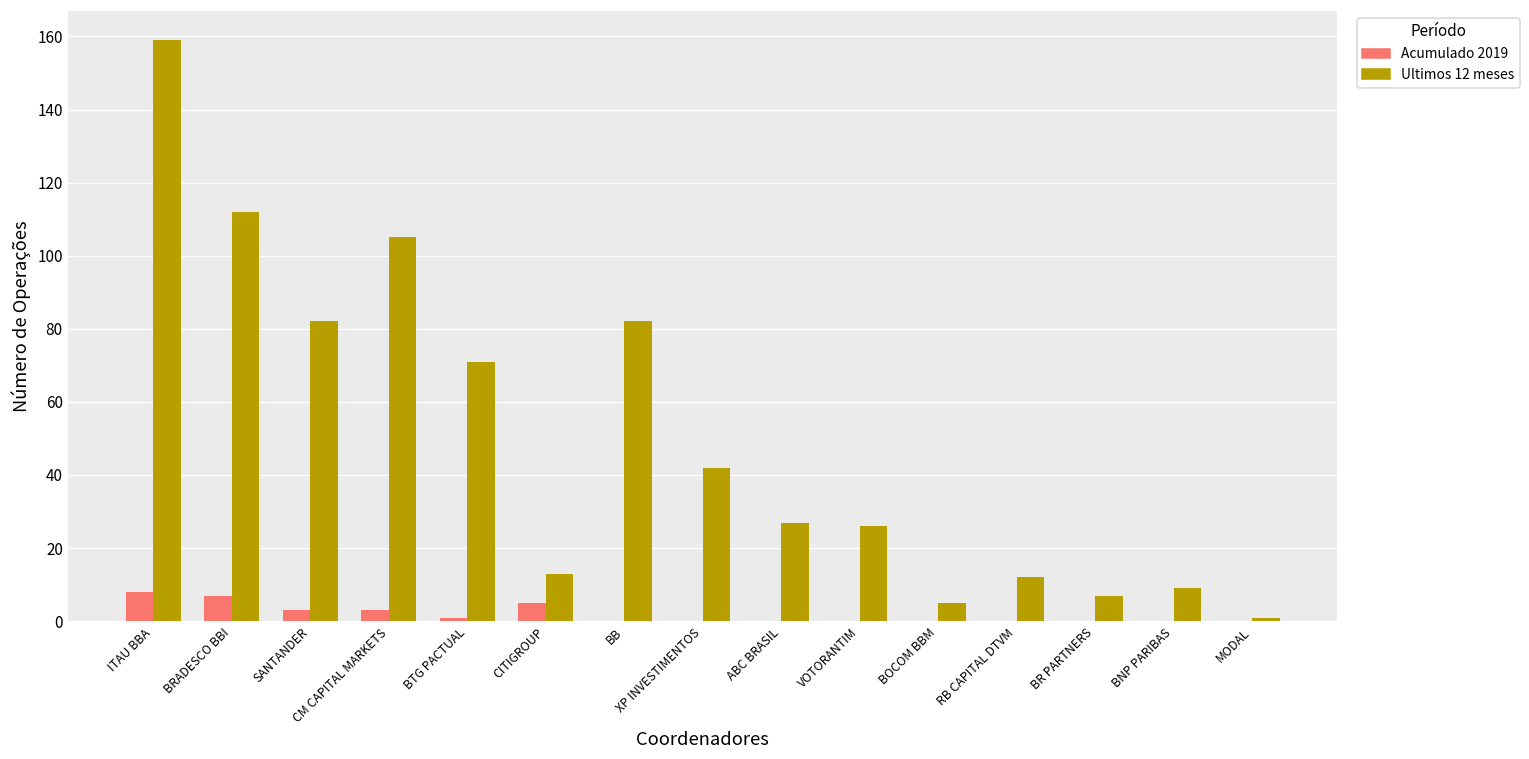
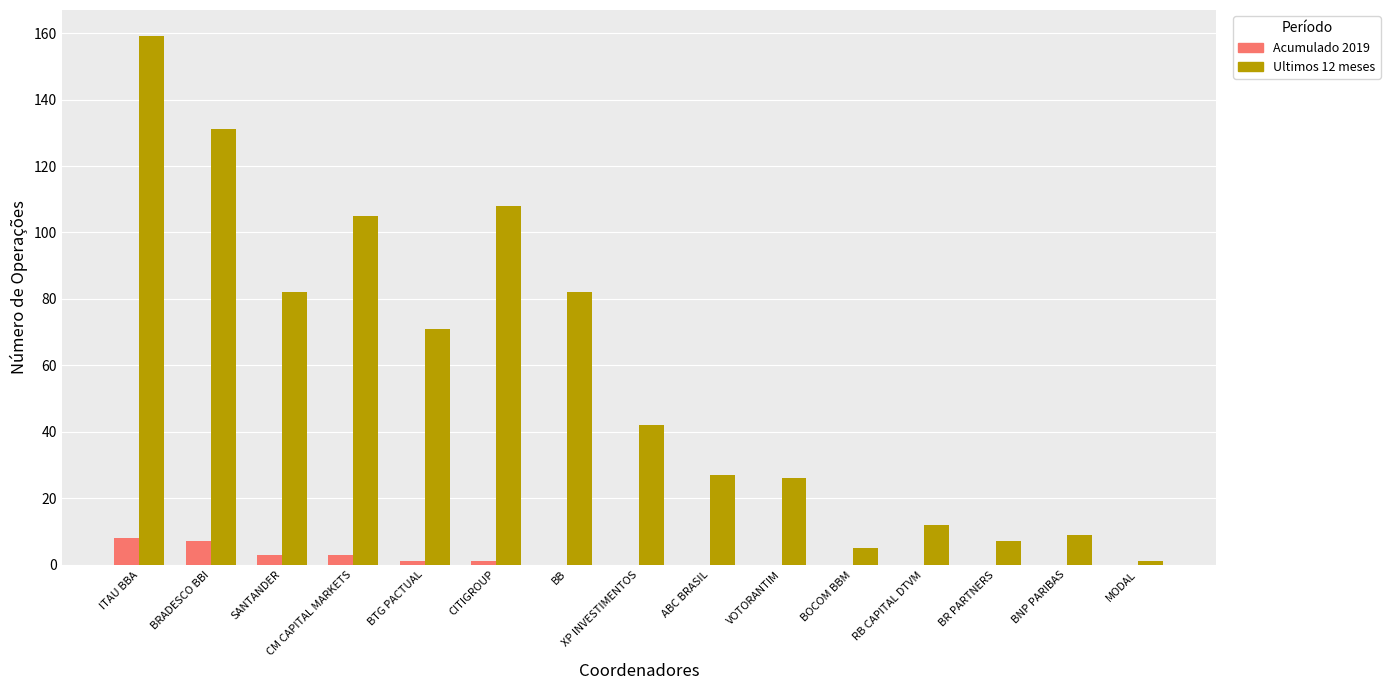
Ultimos 12 meses, BRADESCO BBI: 112 -> 131
Acumulado 2019, CITIGROUP: 5 -> 1
Ultimos 12 meses, CITIGROUP: 13 -> 108
